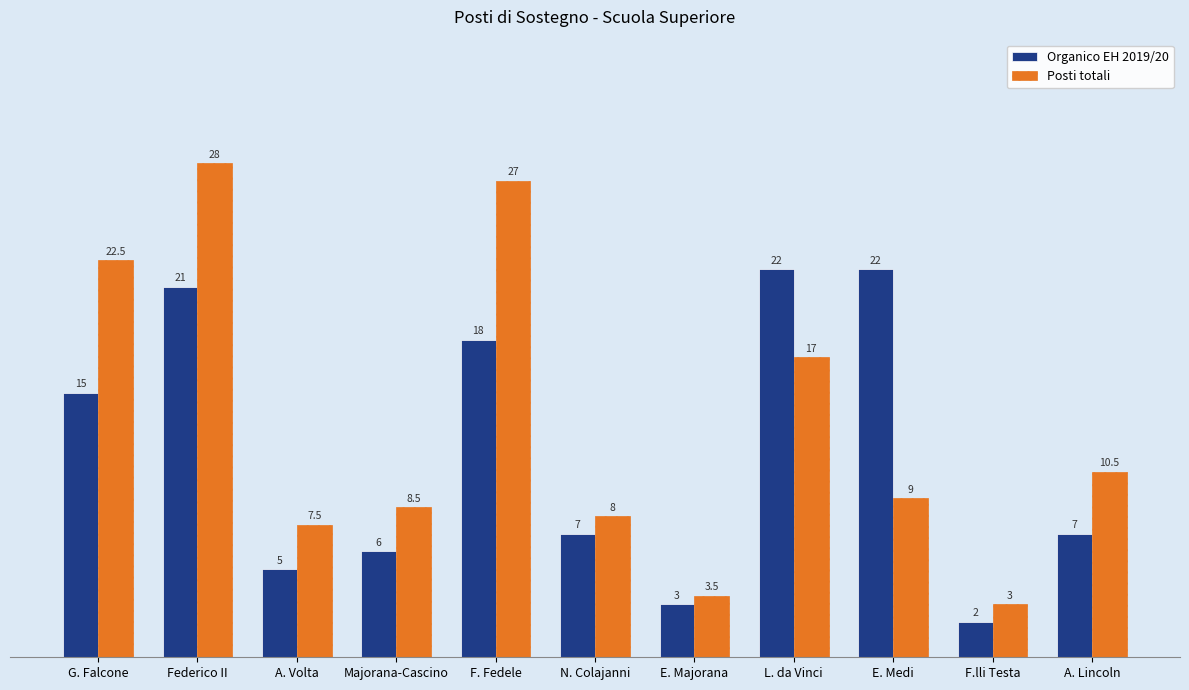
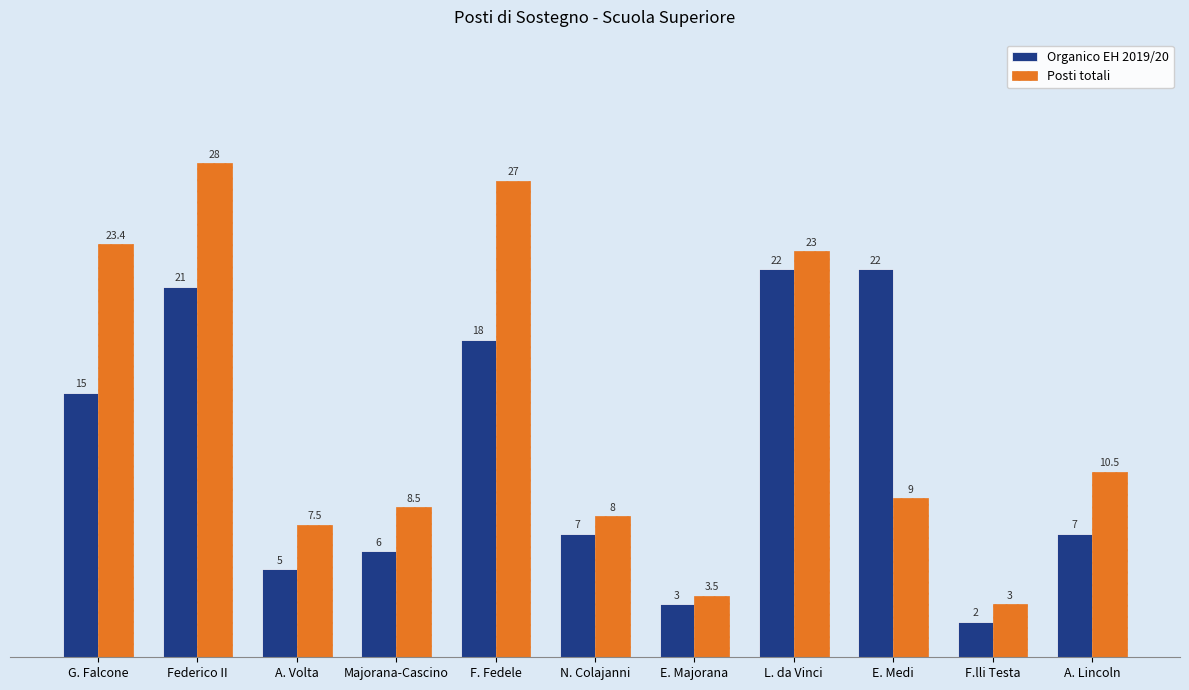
Posti totali, G. Falcone: 22.5 -> 23.4
Posti totali, L. da Vinci: 17 -> 23
